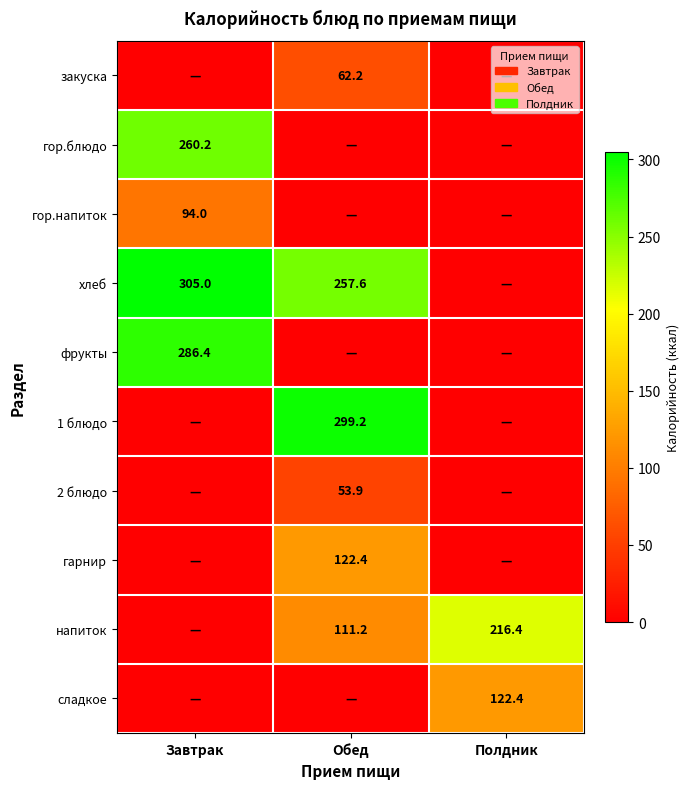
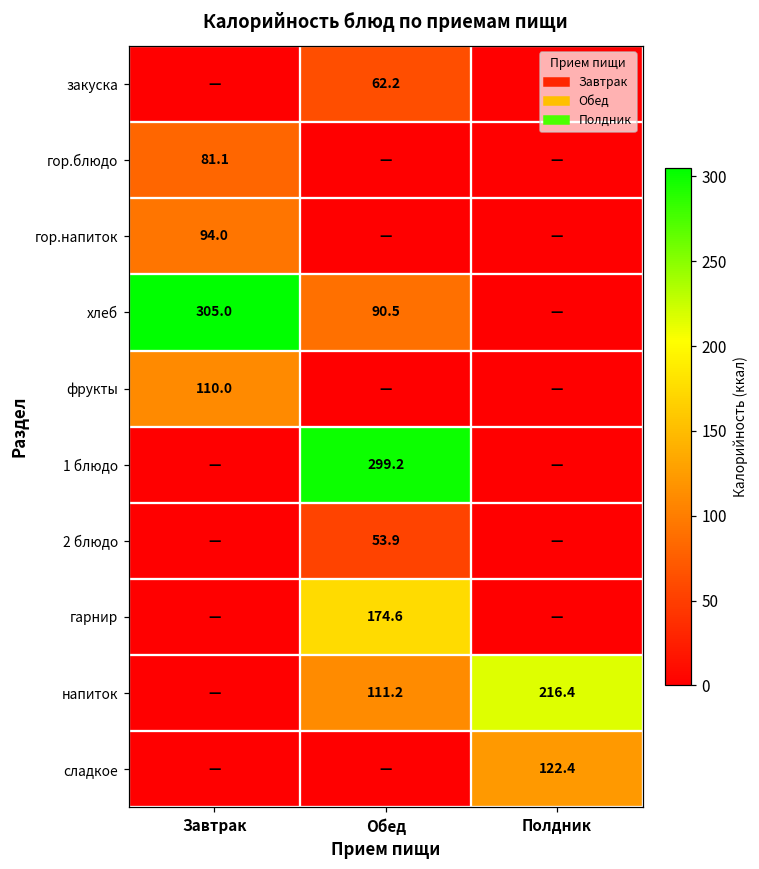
гор.блюдо, Завтрак: 260.2 -> 81.1
хлеб, Обед: 257.6 -> 90.5
фрукты, Завтрак: 286.4 -> 110.0
гарнир, Обед: 122.4 -> 174.6
